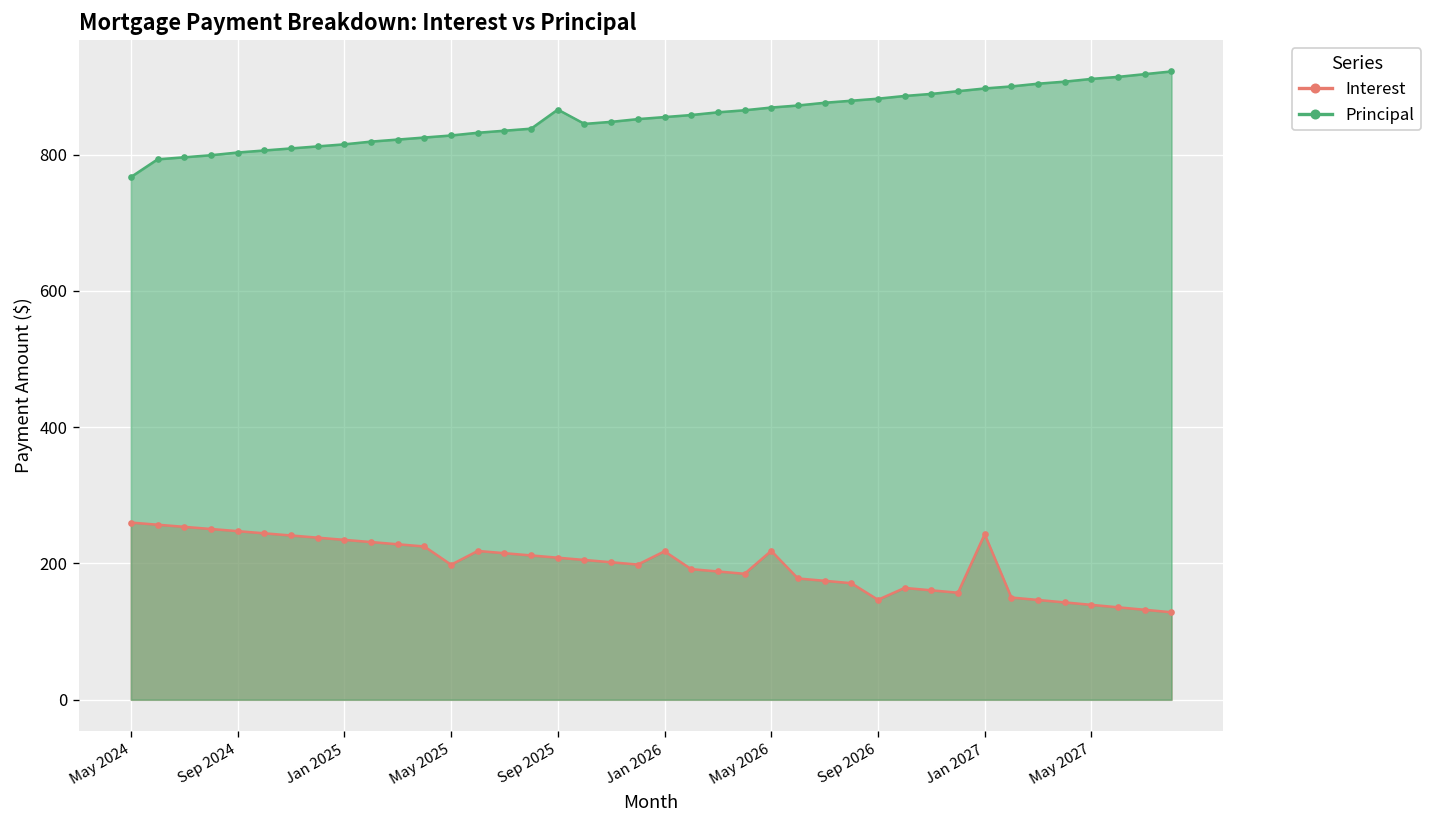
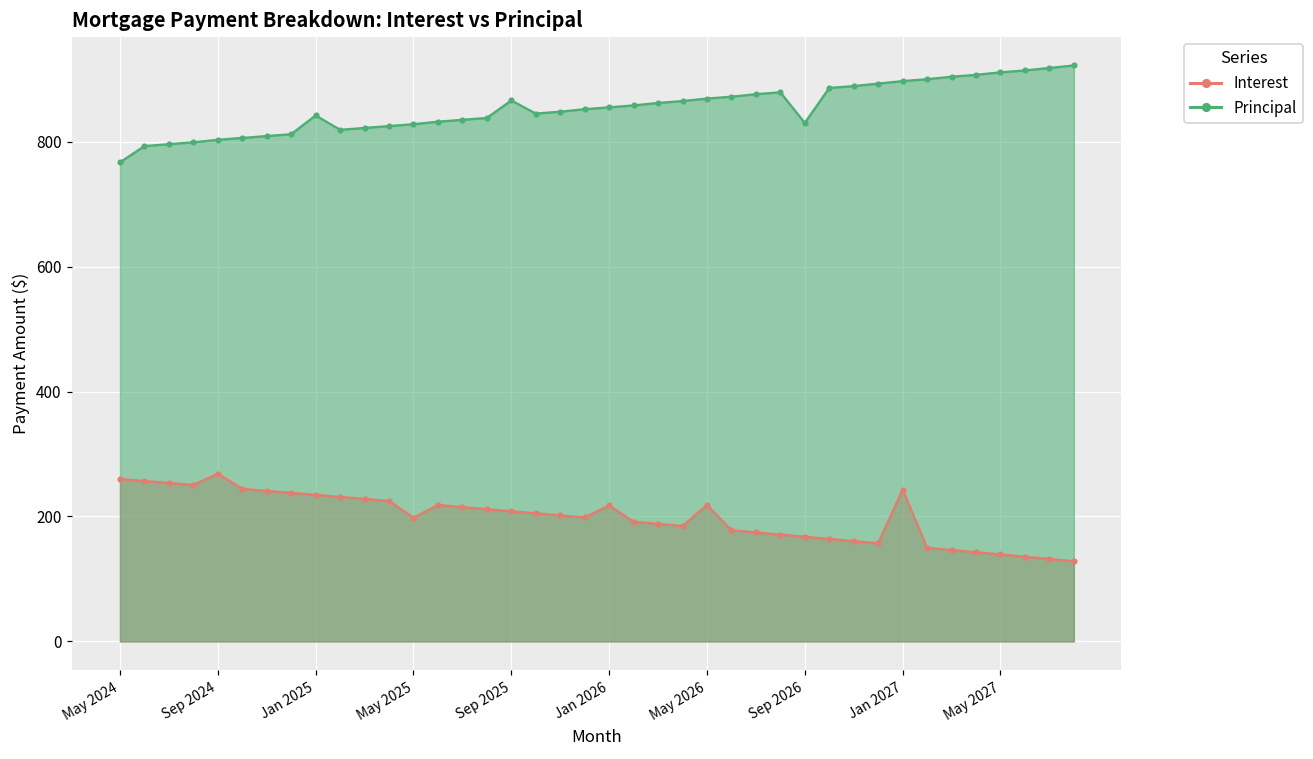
Interest, Sep 2024: 250 -> 270
Principal, Jan 2025: 820 -> 840
Interest, Sep 2026: 150 -> 170
Principal, Sep 2026: 880 -> 830
